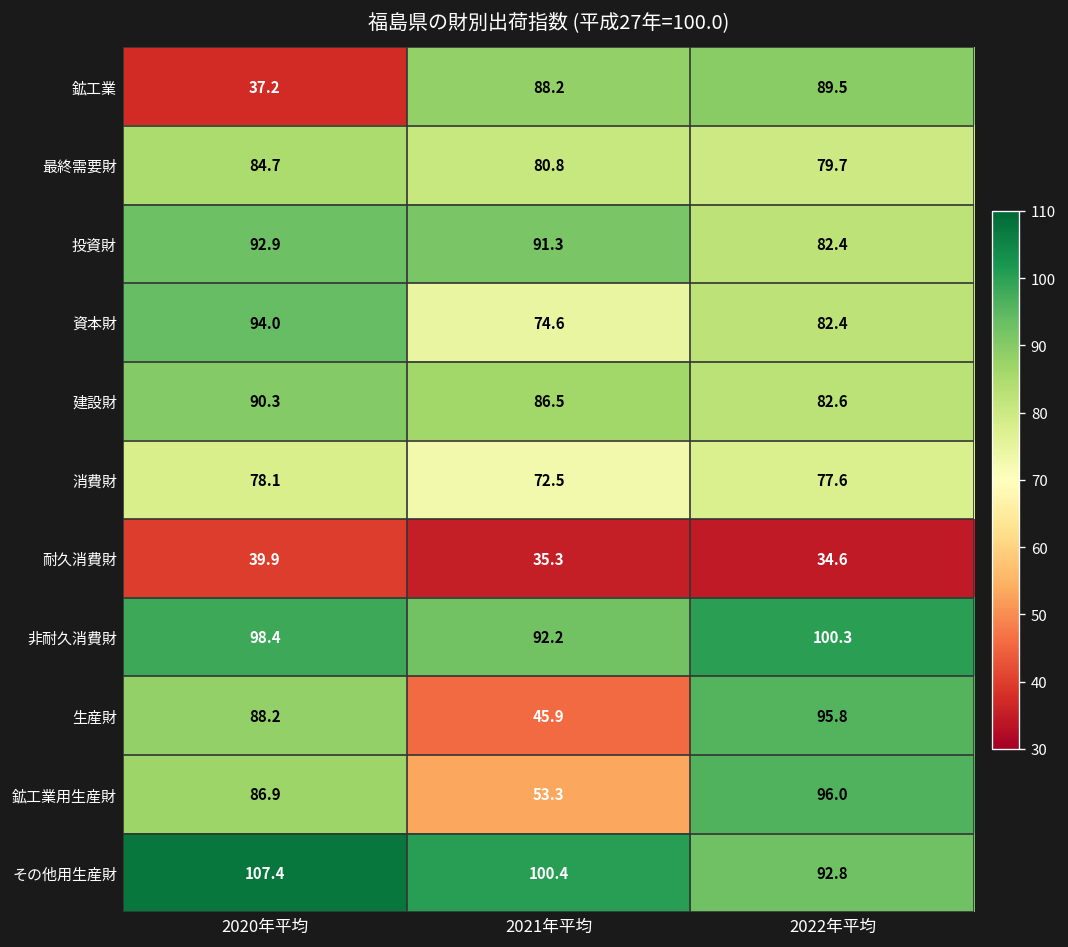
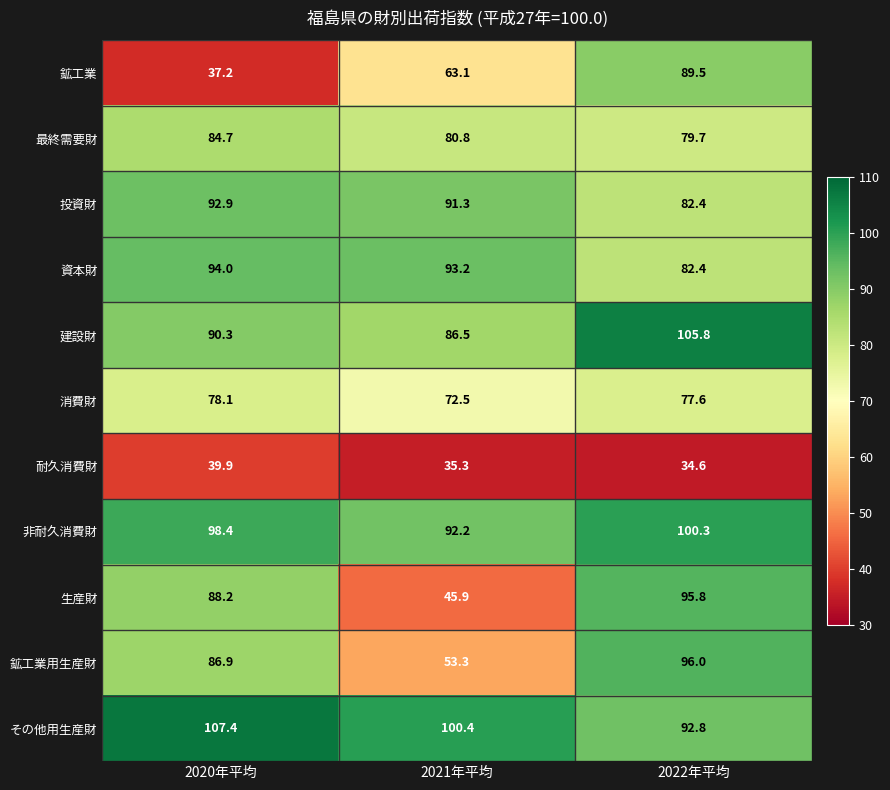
鉱工業, 2021年平均: 88.2 -> 63.1
資本財, 2021年平均: 74.6 -> 93.2
建設財, 2022年平均: 82.6 -> 105.8
